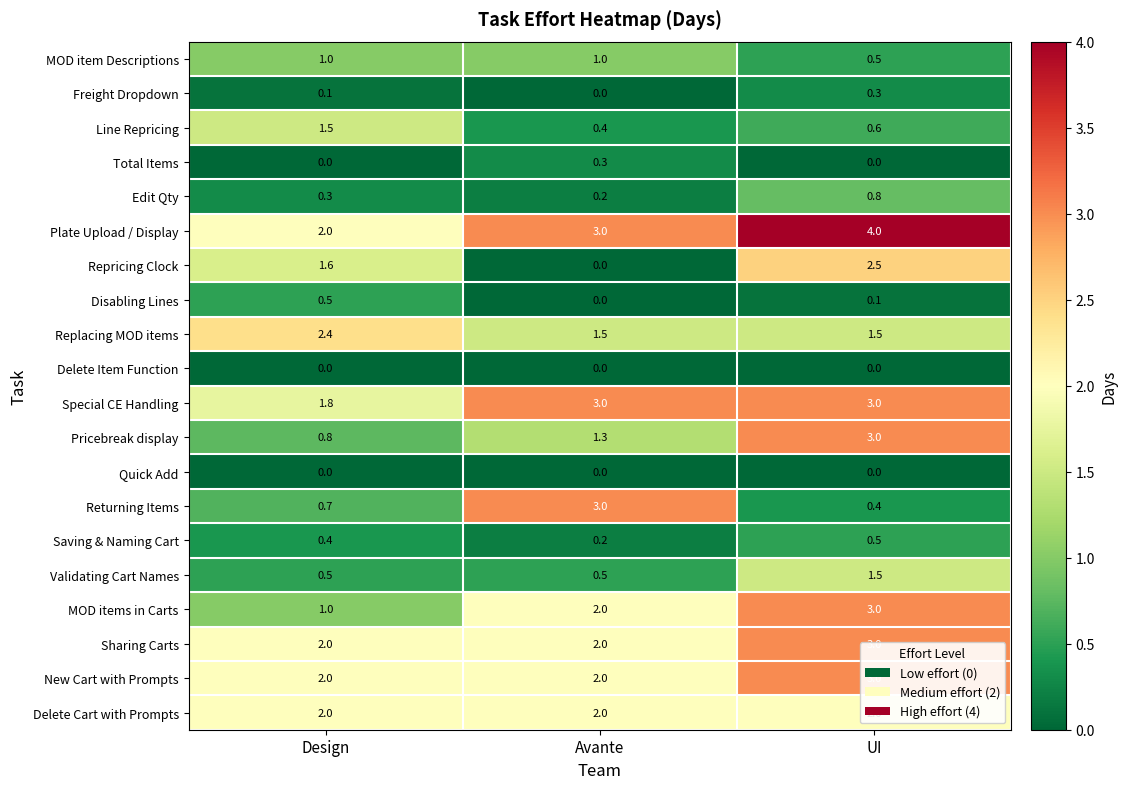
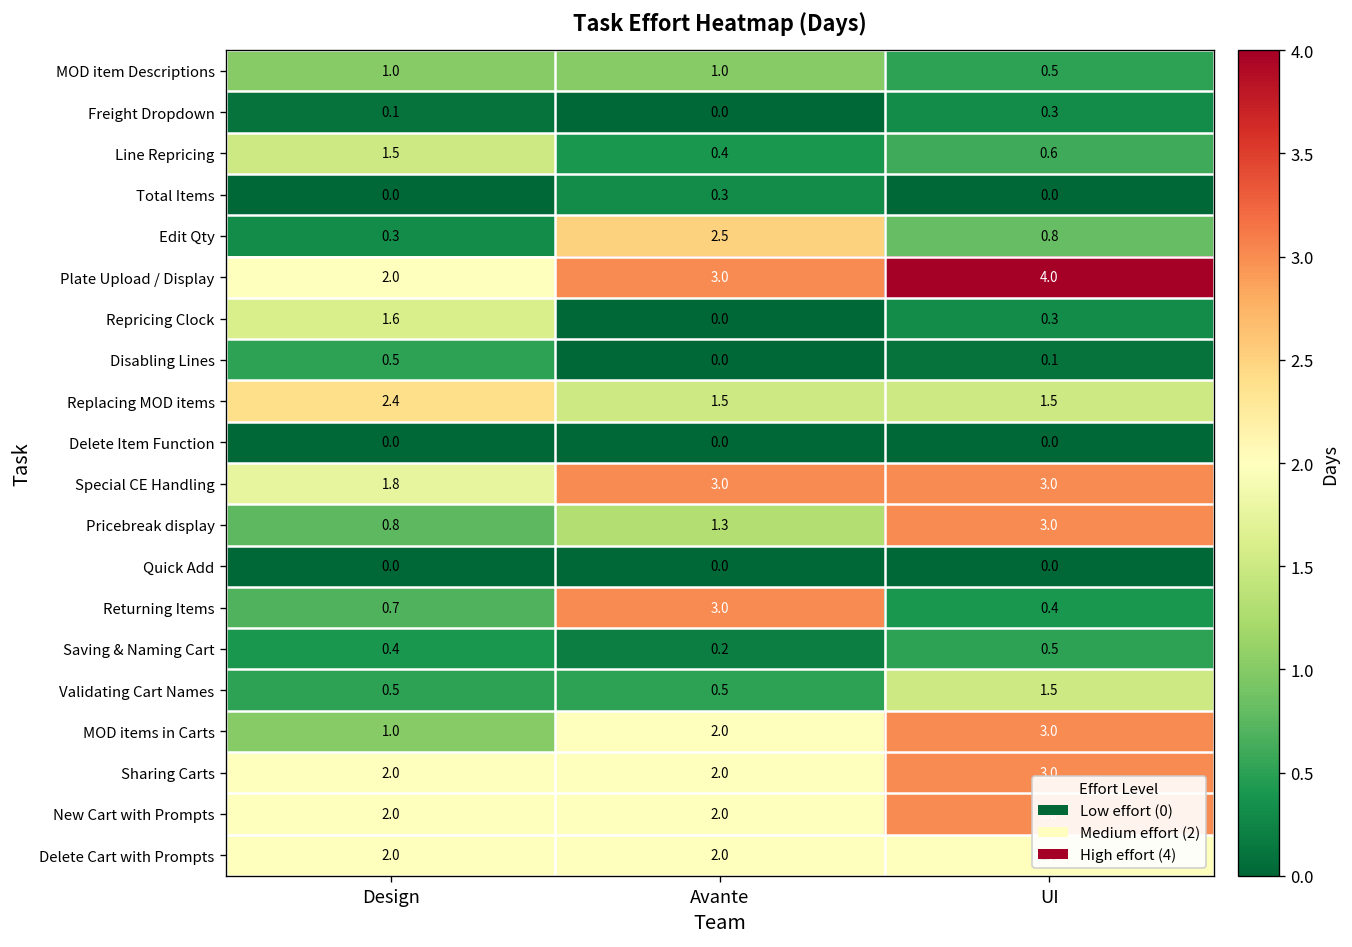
Edit Qty, Avante: 0.2 -> 2.5
Repricing Clock, UI: 2.5 -> 0.3
